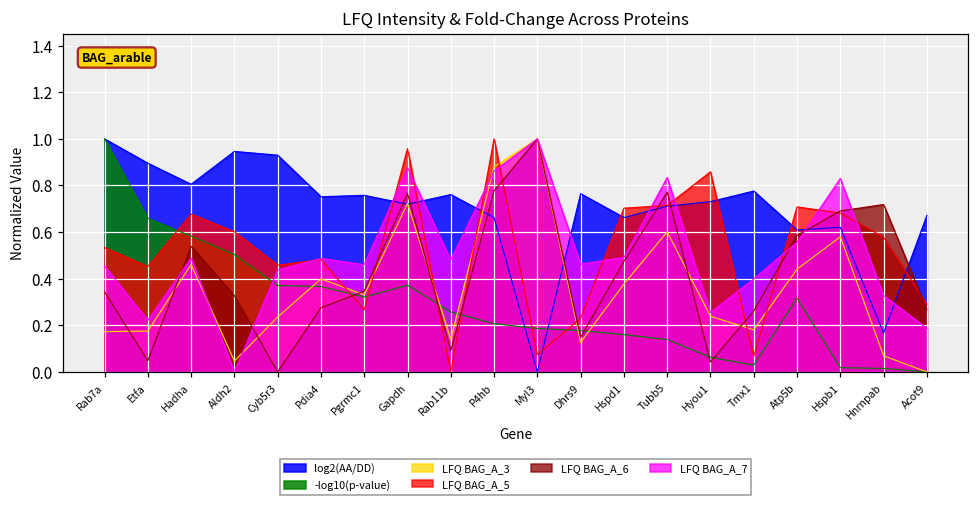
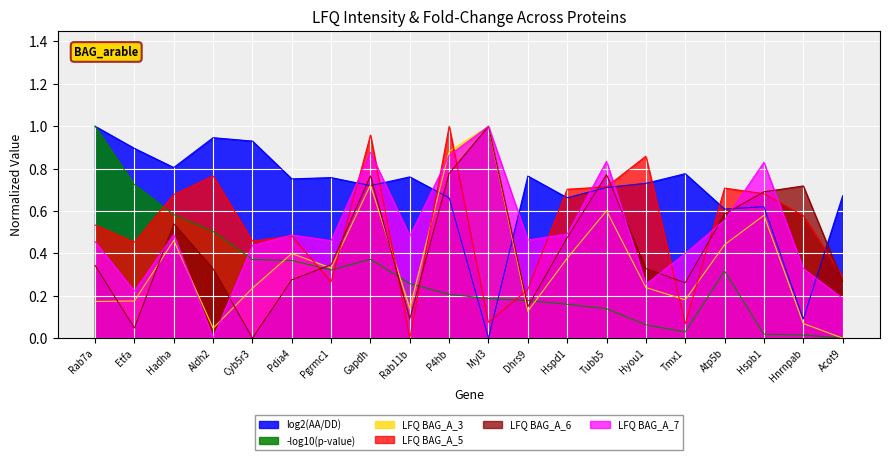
-log10(p-value), Etfa: 0.66 -> 0.72
LFQ BAG_A_5, Aldh2: 0.60 -> 0.77
LFQ BAG_A_6, Hyou1: 0.04 -> 0.33
log2(AA/DD), Hnrnpab: 0.17 -> 0.09
